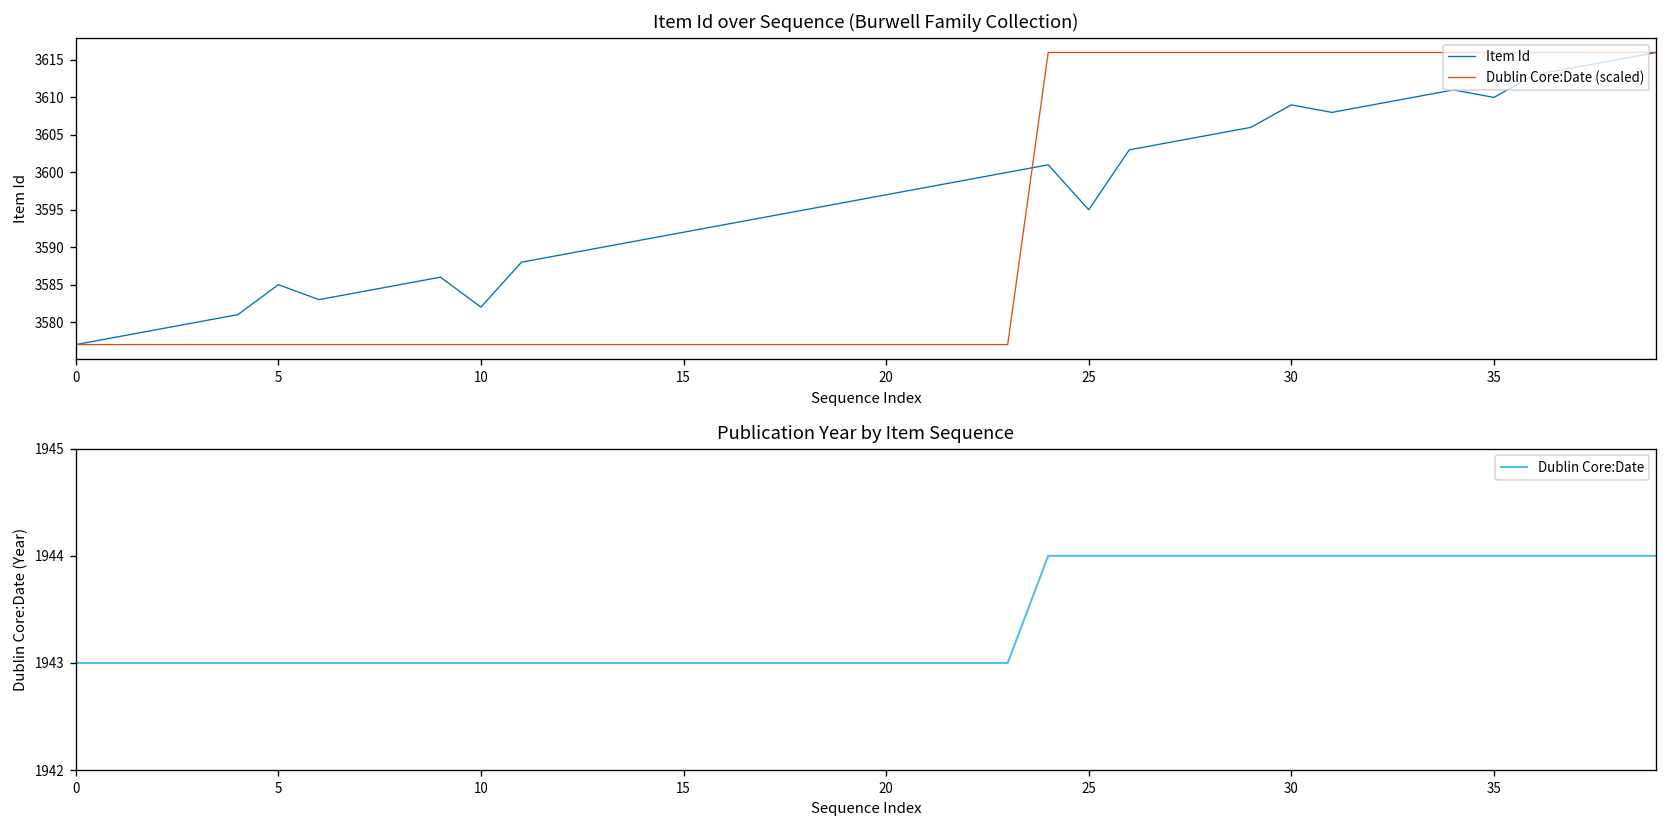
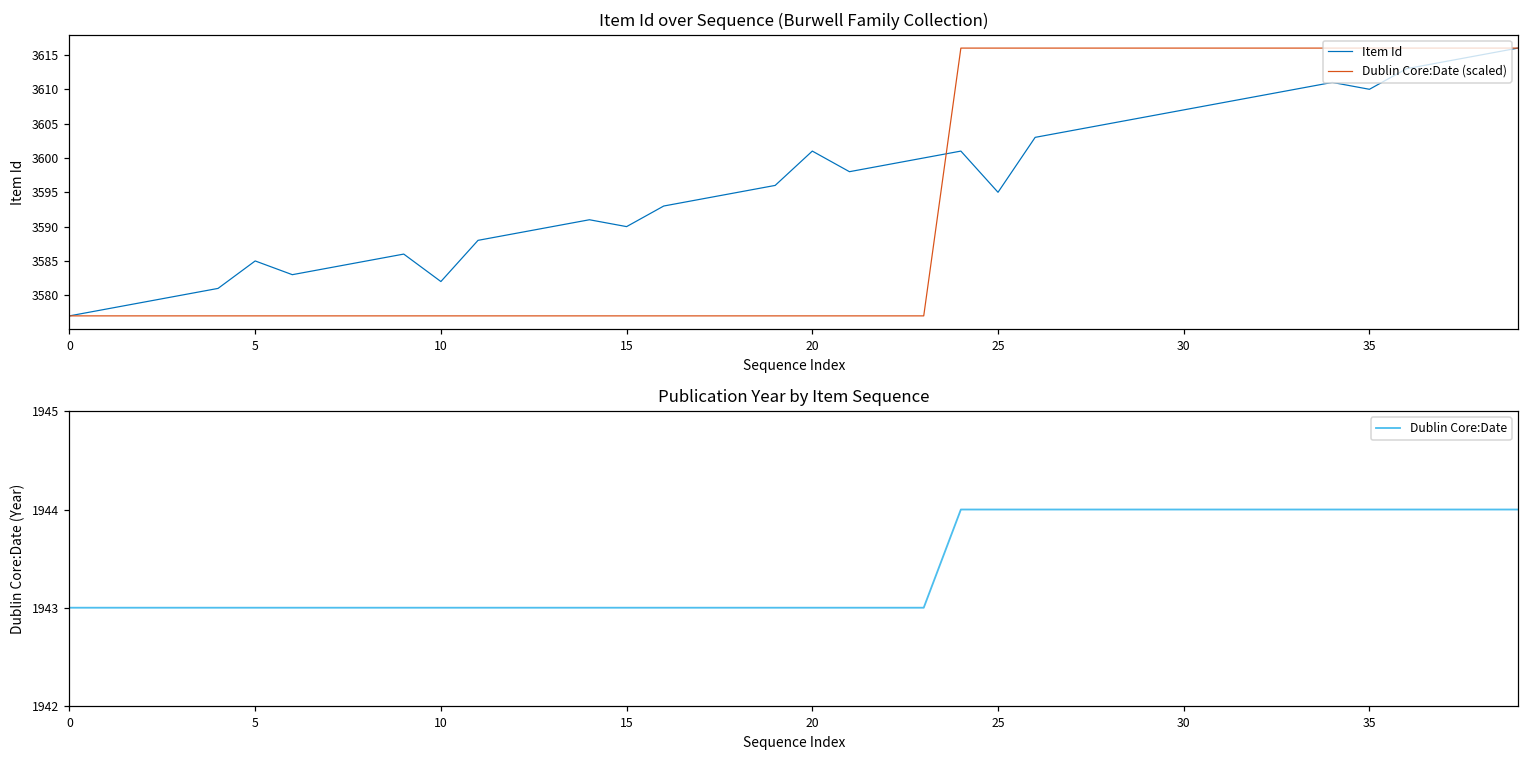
Item Id over Sequence (Burwell Family Collection), Item Id, 15: 3592 -> 3590
Item Id over Sequence (Burwell Family Collection), Item Id, 20: 3597 -> 3601
Item Id over Sequence (Burwell Family Collection), Item Id, 30: 3609 -> 3607
